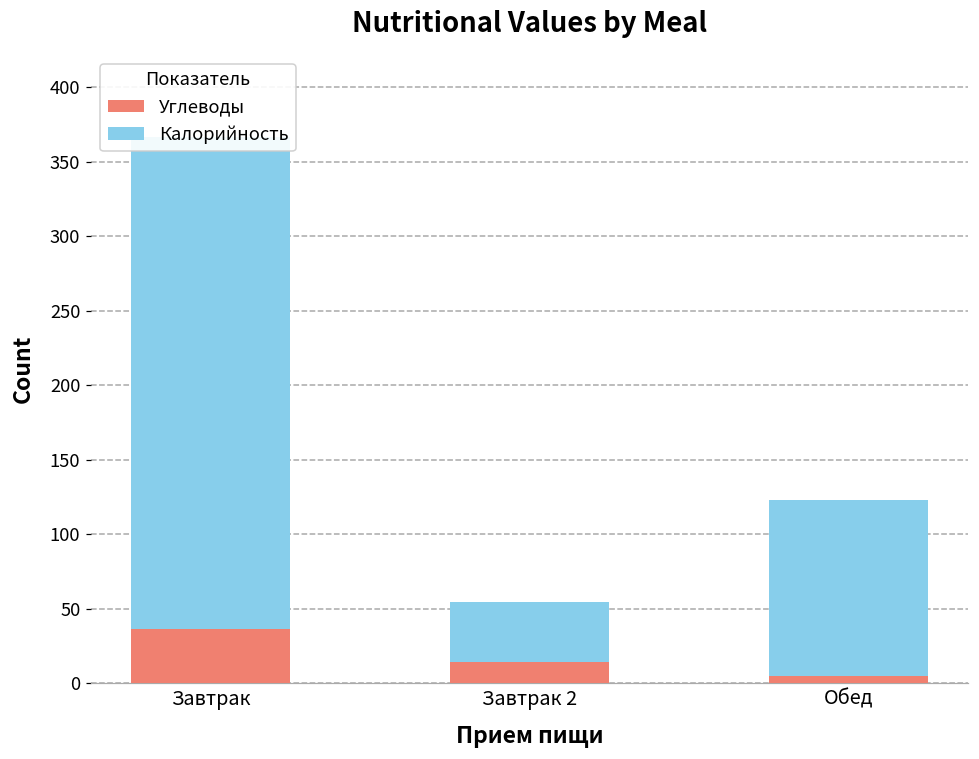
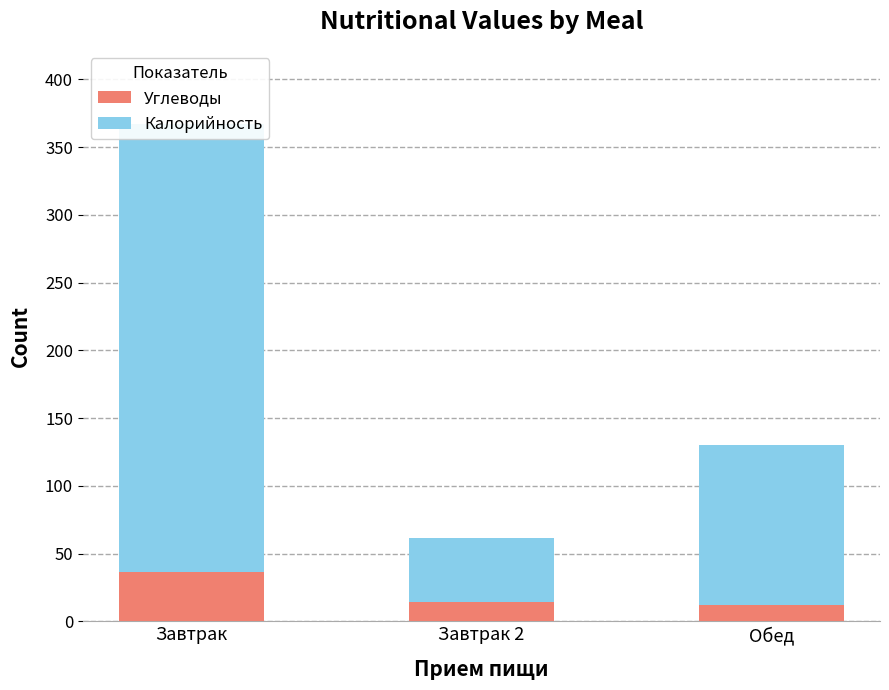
Калорийность, Завтрак 2: 40 -> 47
Углеводы, Обед: 5 -> 12
